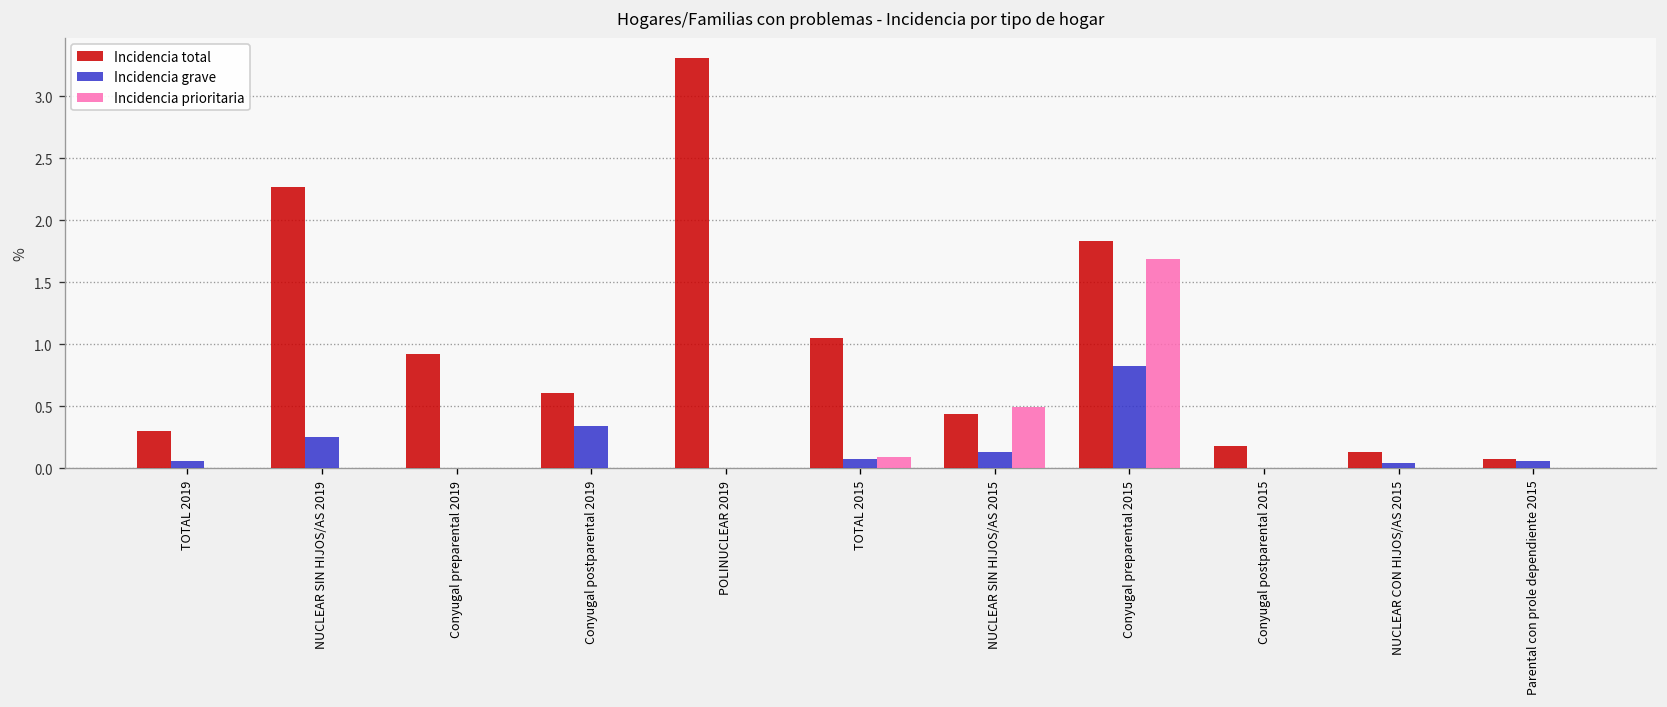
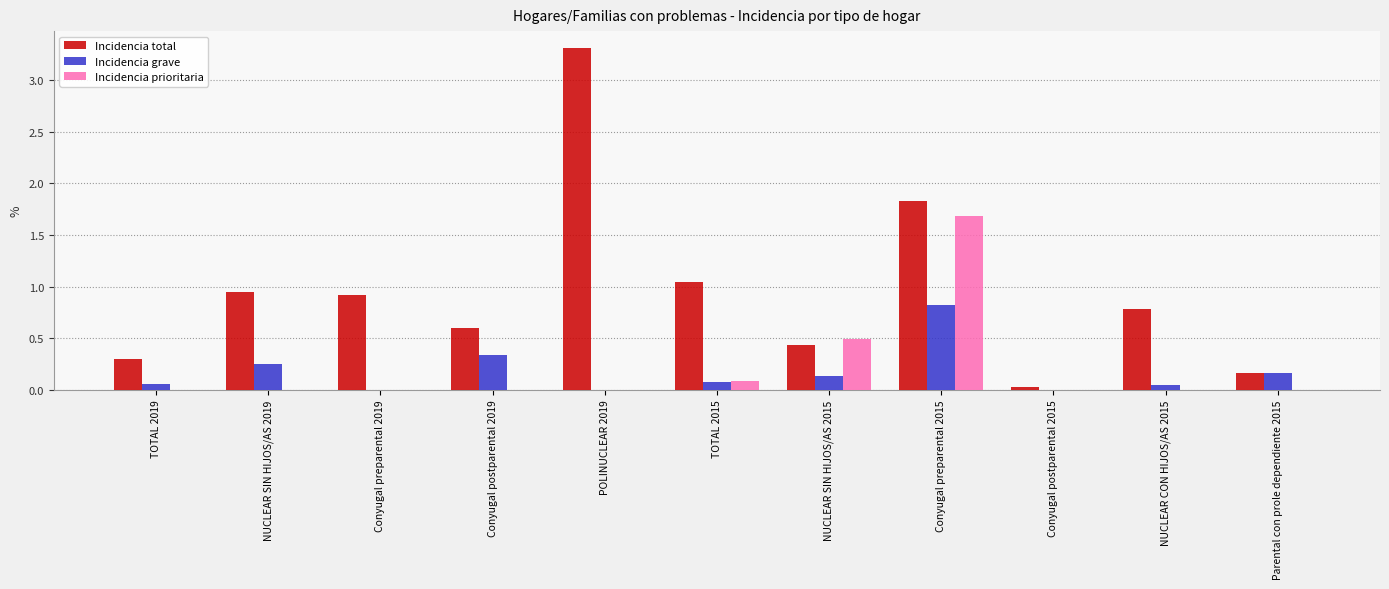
Incidencia total, NUCLEAR SIN HIJOS/AS 2019: 2.26 -> 0.94
Incidencia total, Conyugal postparental 2015: 0.18 -> 0.03
Incidencia total, NUCLEAR CON HIJOS/AS 2015: 0.13 -> 0.78
Incidencia total, Parental con prole dependiente 2015: 0.08 -> 0.16
Incidencia grave, Parental con prole dependiente 2015: 0.05 -> 0.16
